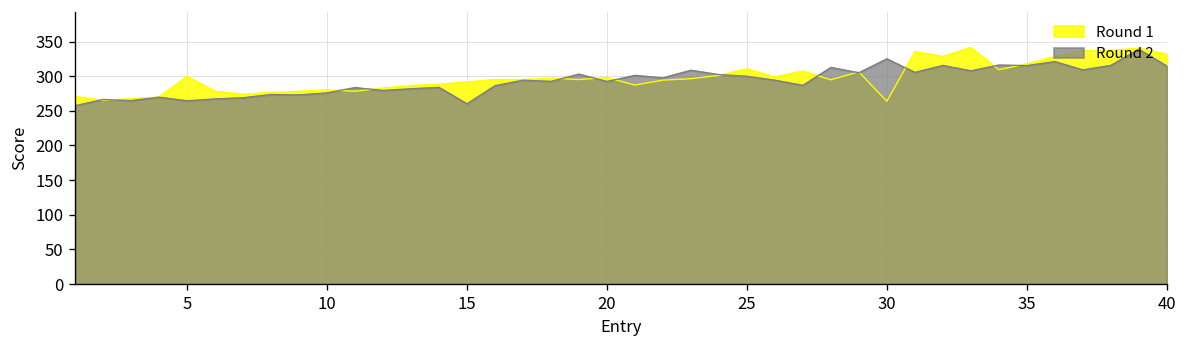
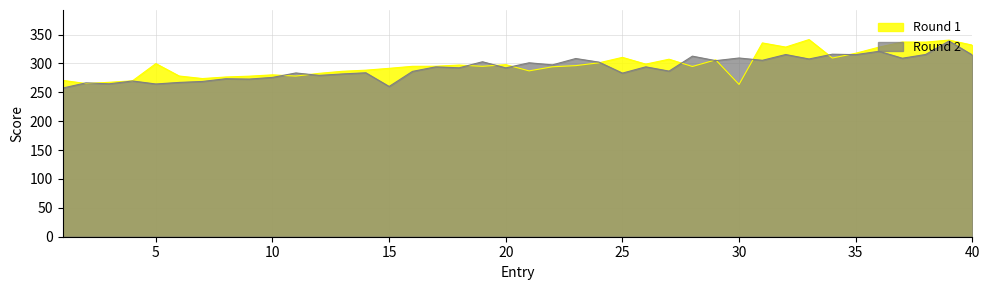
Round 2, 25: 300 -> 280
Round 2, 30: 330 -> 310
